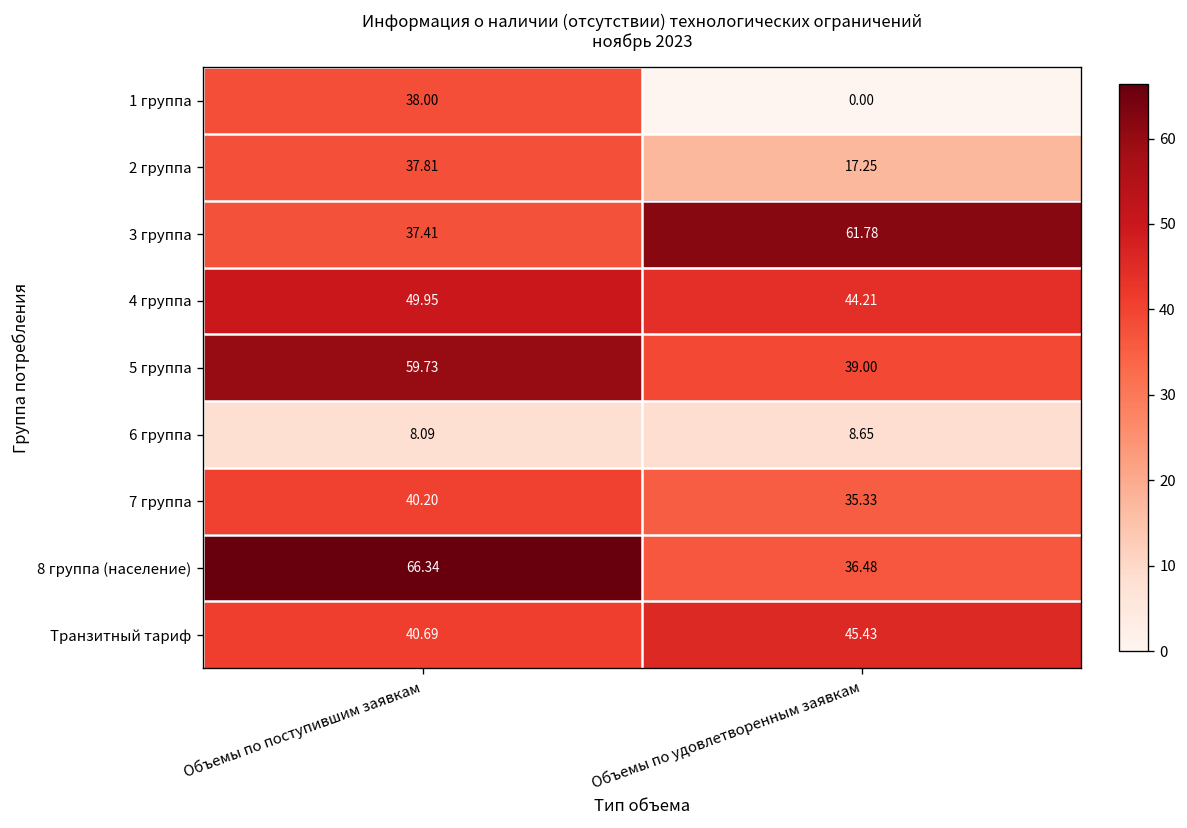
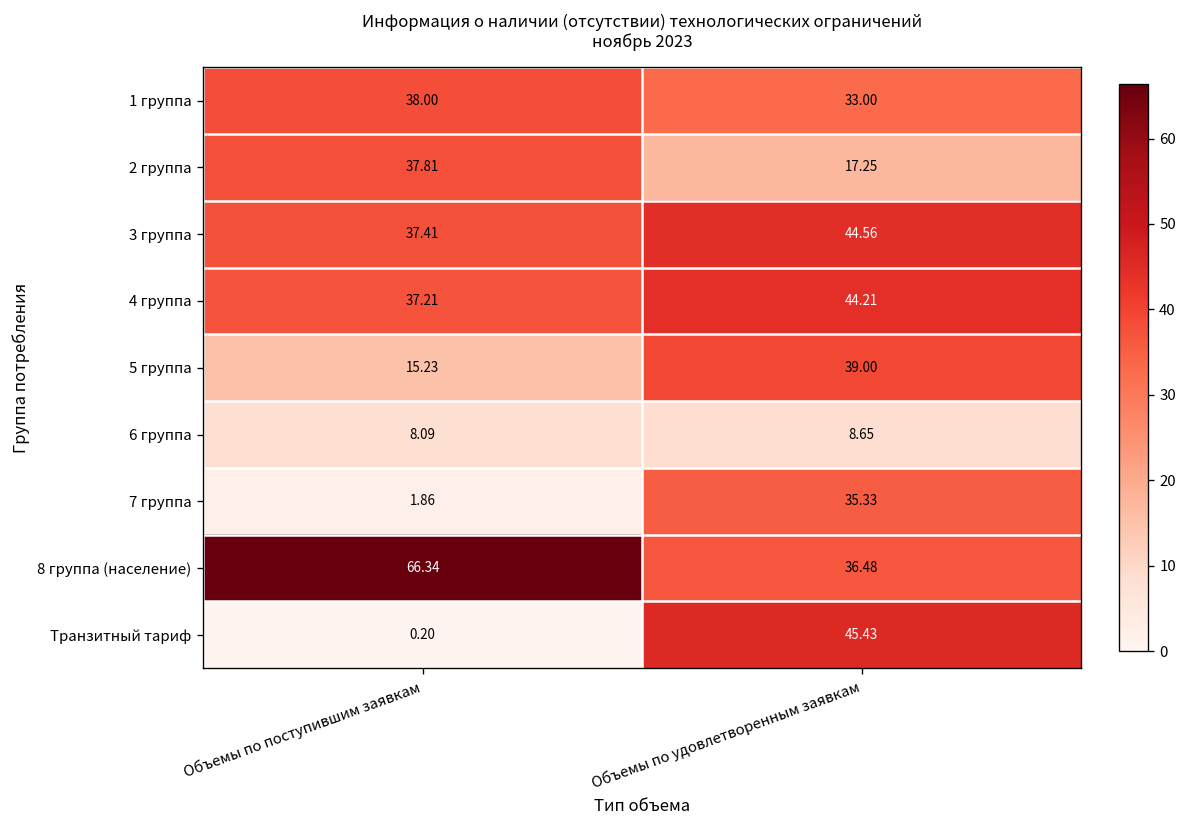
1 группа, Объемы по удовлетворенным заявкам: 0.00 -> 33.00
3 группа, Объемы по удовлетворенным заявкам: 61.78 -> 44.56
4 группа, Объемы по поступившим заявкам: 49.95 -> 37.21
5 группа, Объемы по поступившим заявкам: 59.73 -> 15.23
7 группа, Объемы по поступившим заявкам: 40.20 -> 1.86
Транзитный тариф, Объемы по поступившим заявкам: 40.69 -> 0.20
